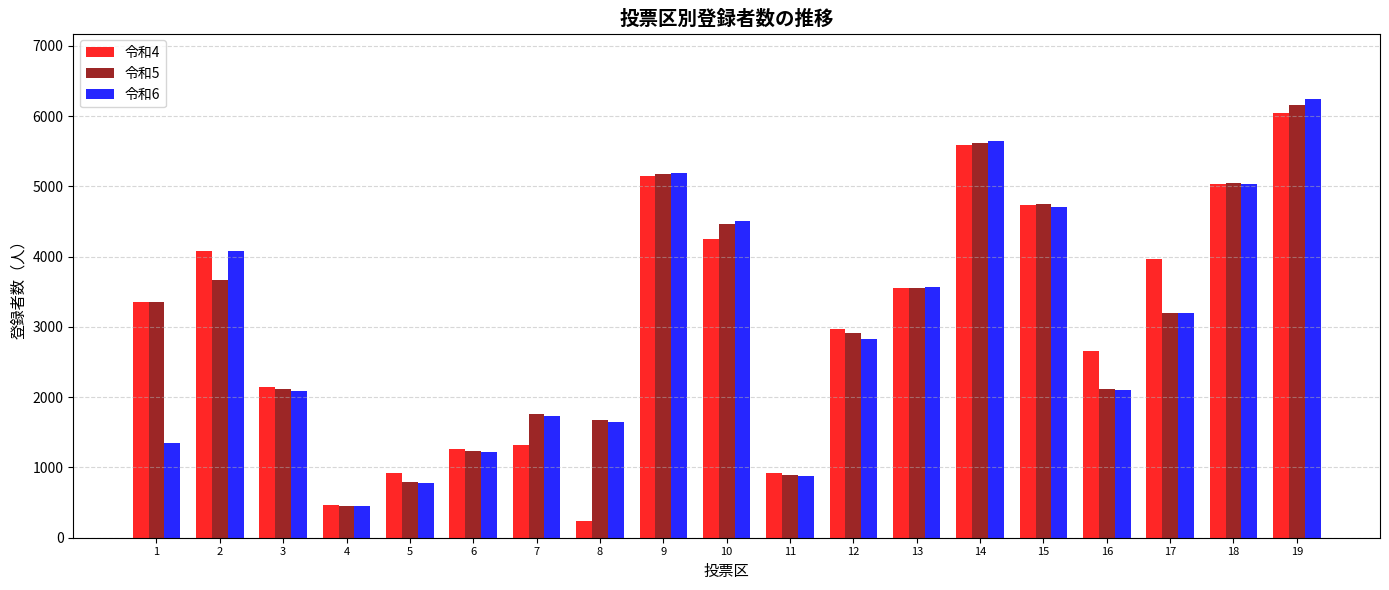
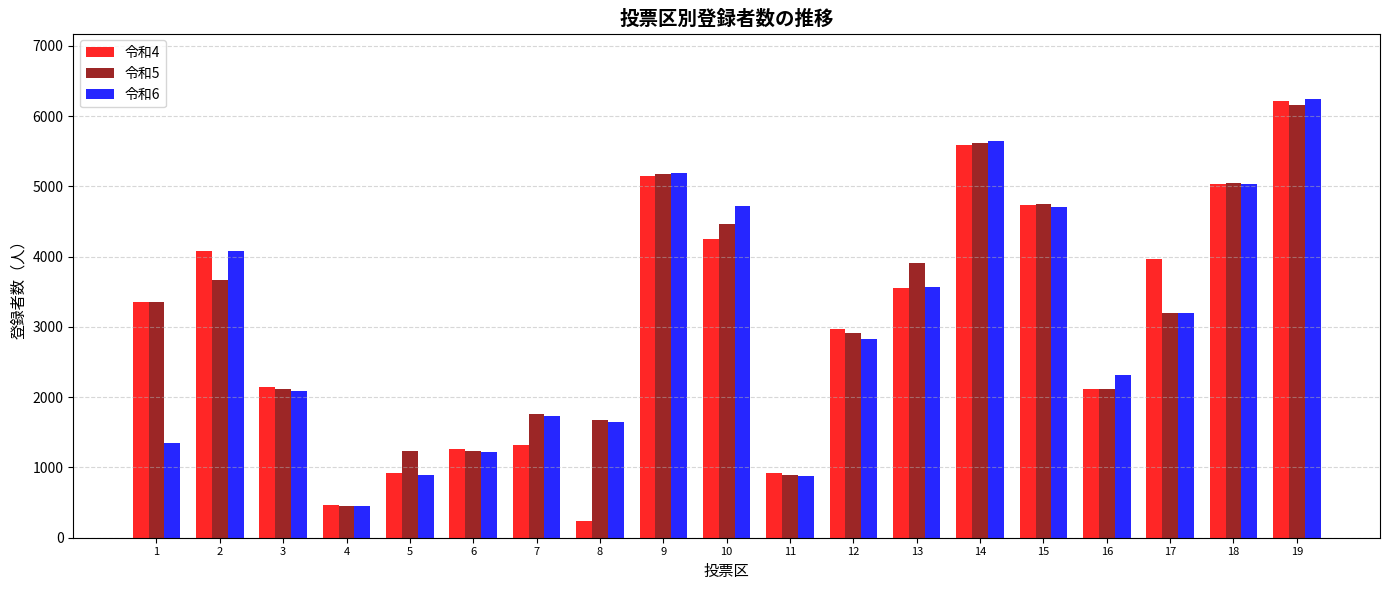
令和5, 5: 800 -> 1200
令和6, 5: 800 -> 900
令和6, 10: 4500 -> 4700
令和5, 13: 3500 -> 3900
令和4, 16: 2700 -> 2100
令和6, 16: 2100 -> 2300
令和4, 19: 6000 -> 6200
